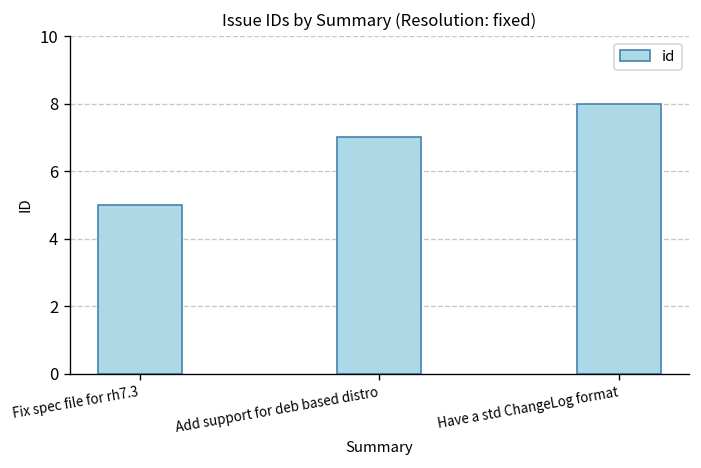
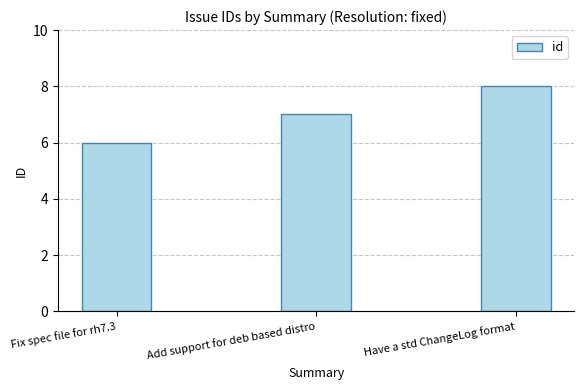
Fix spec file for rh7.3: 5 -> 6
